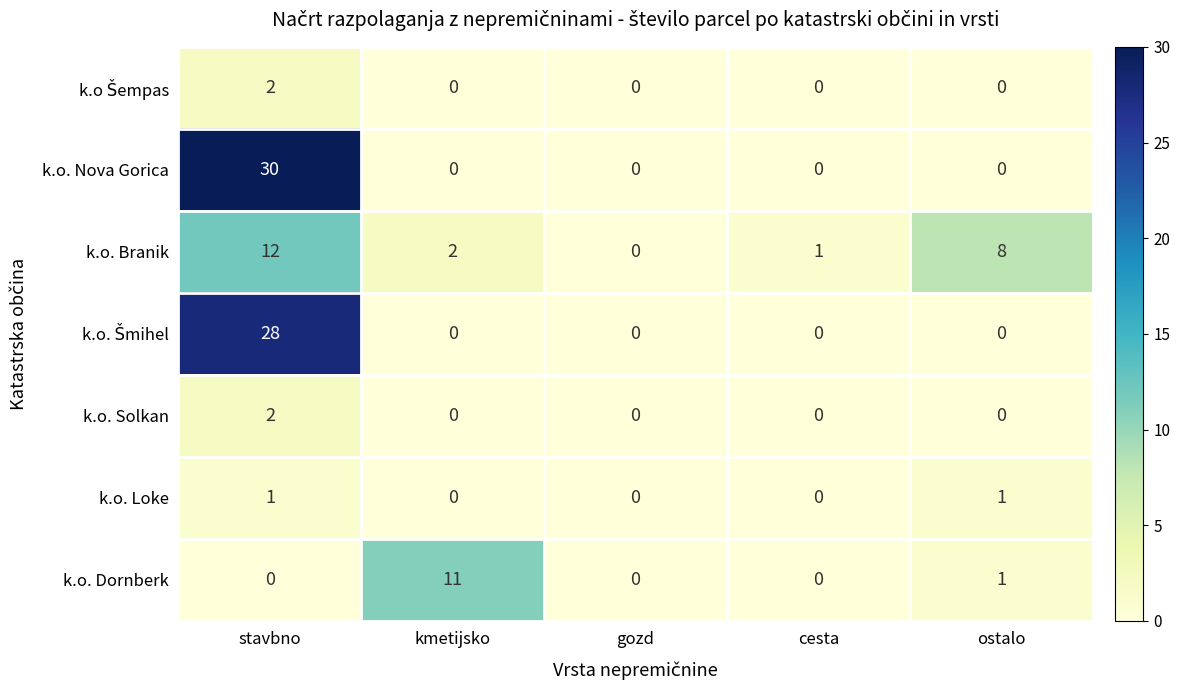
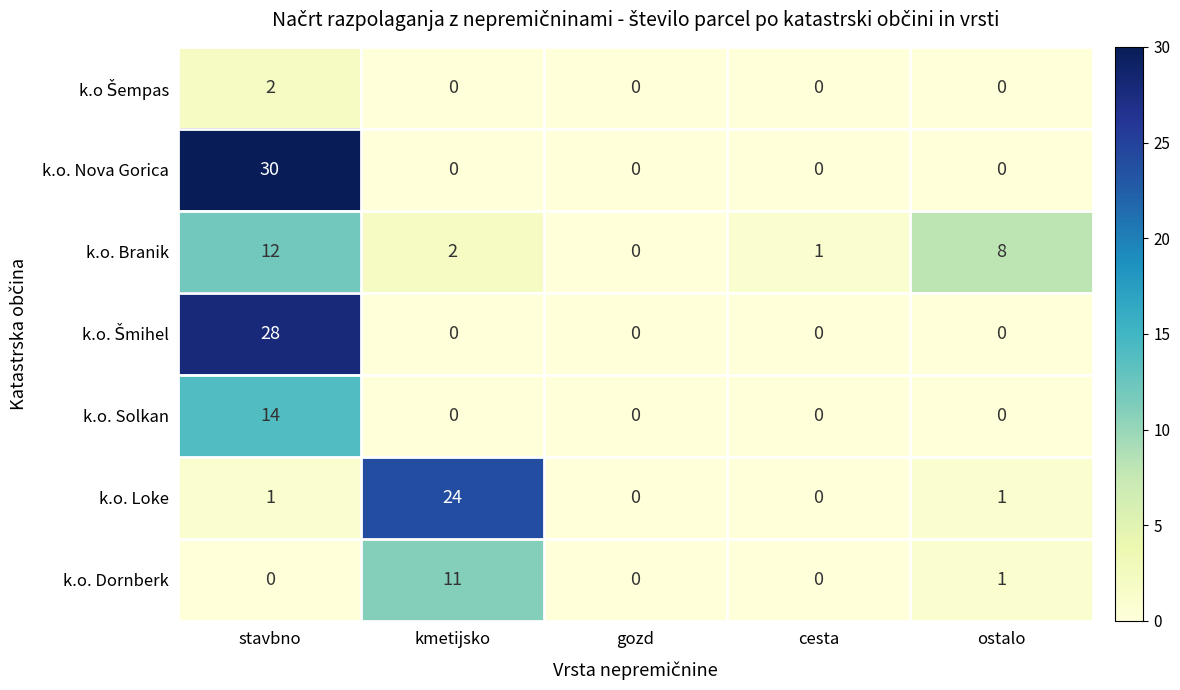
k.o. Solkan, stavbno: 2 -> 14
k.o. Loke, kmetijsko: 0 -> 24
